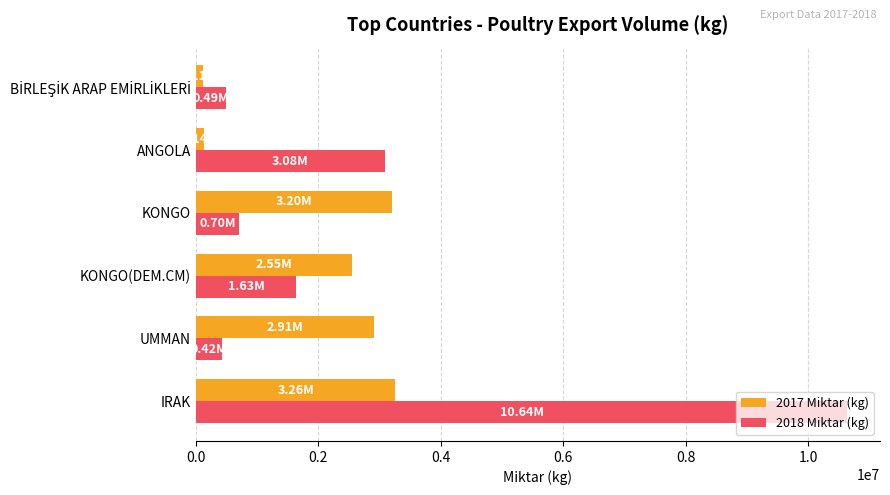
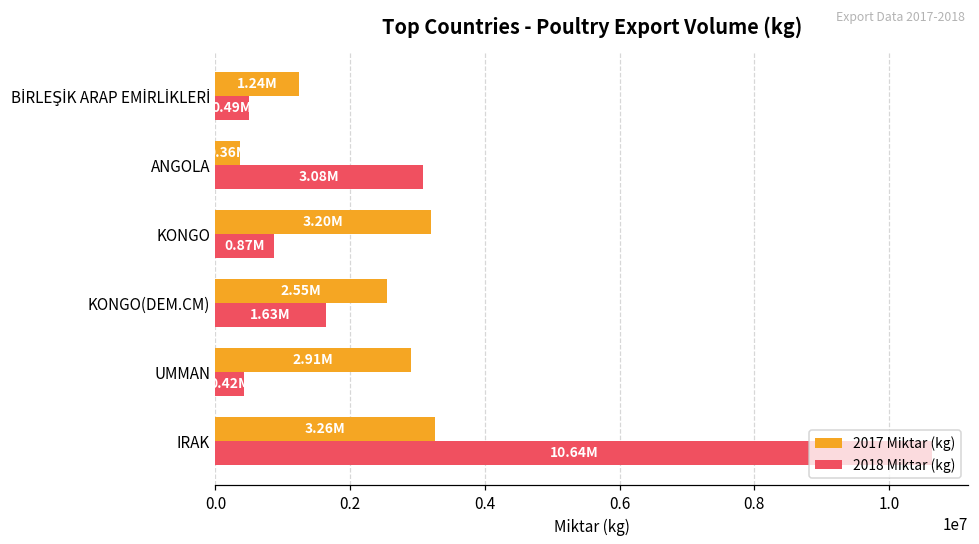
2017 Miktar (kg), BİRLEŞİK ARAP EMİRLİKLERİ: 100000 -> 1200000
2017 Miktar (kg), ANGOLA: 100000 -> 400000
2018 Miktar (kg), KONGO: 0.70M -> 0.87M
